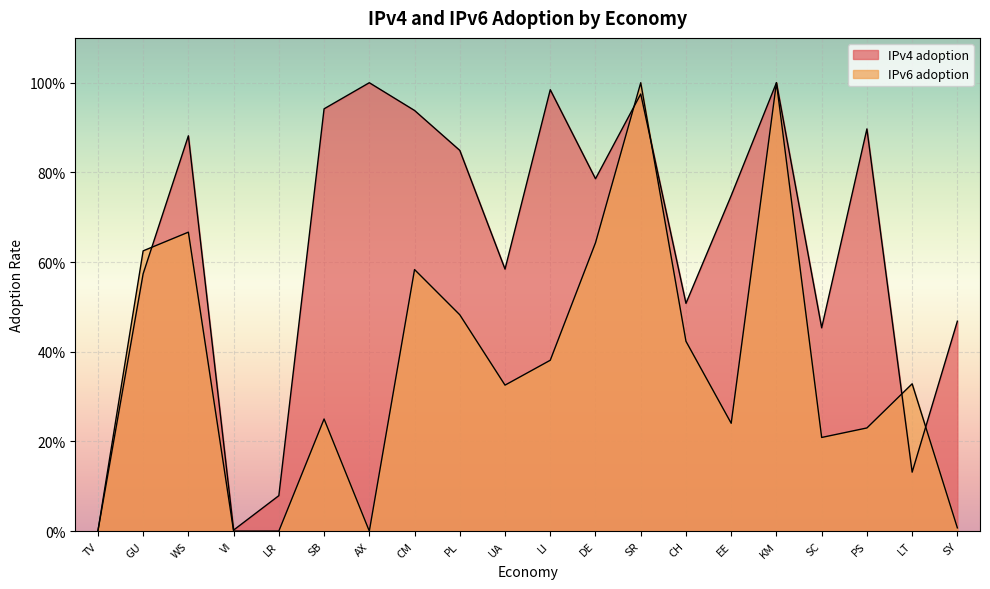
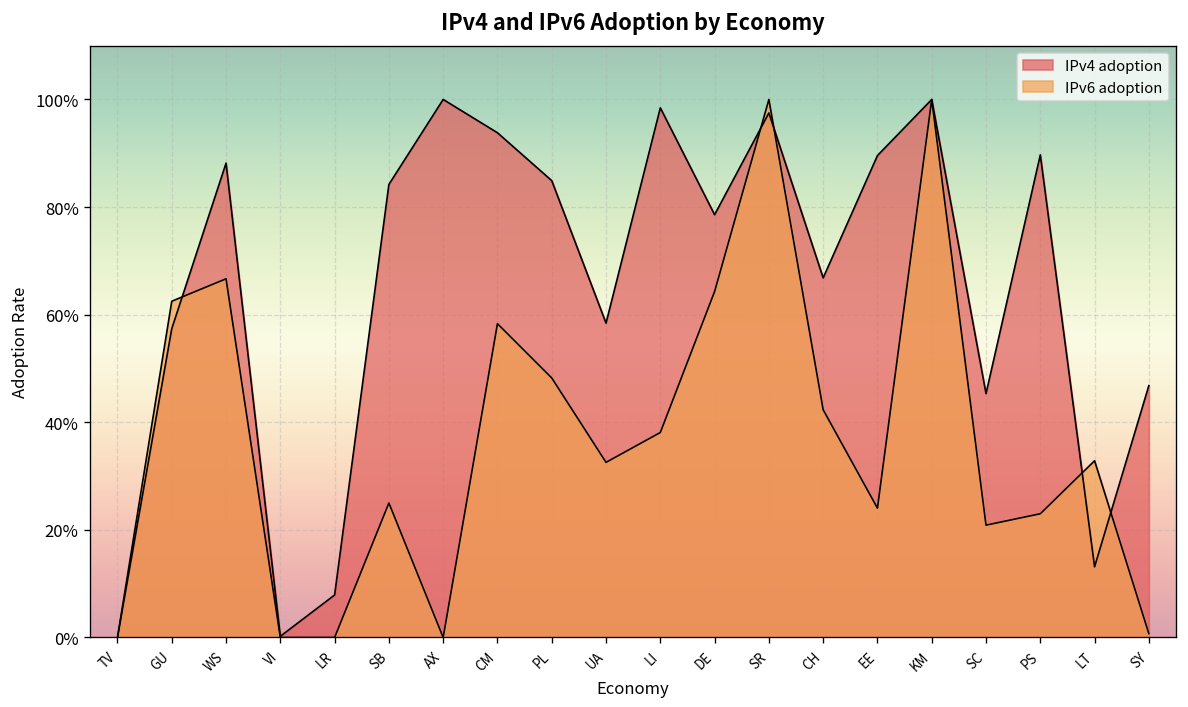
IPv4 adoption, SB: 94% -> 84%
IPv4 adoption, CH: 51% -> 67%
IPv4 adoption, EE: 75% -> 90%
